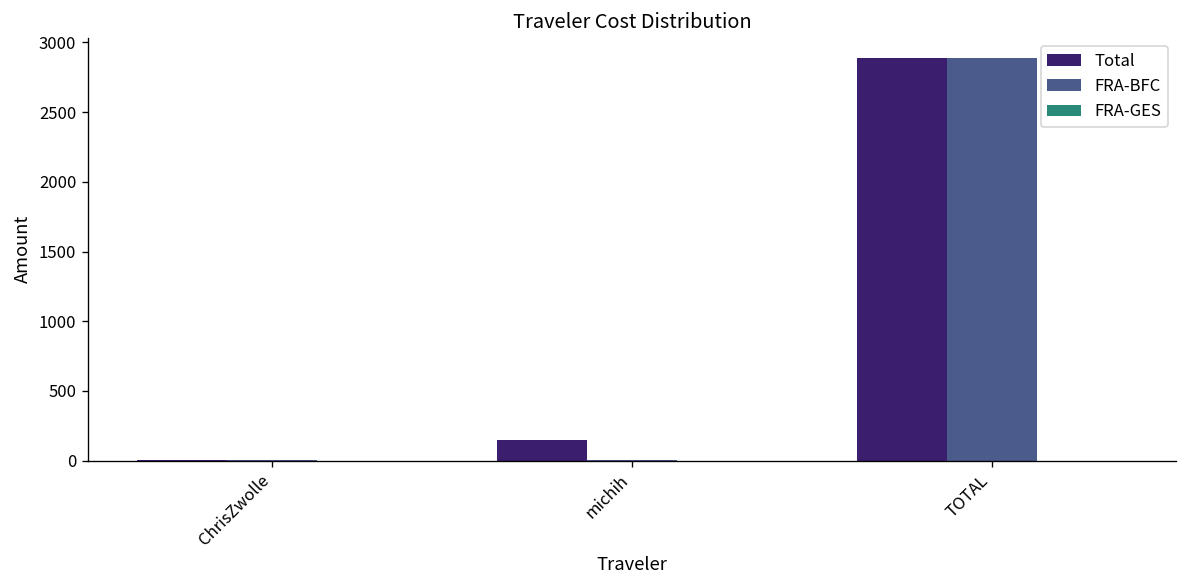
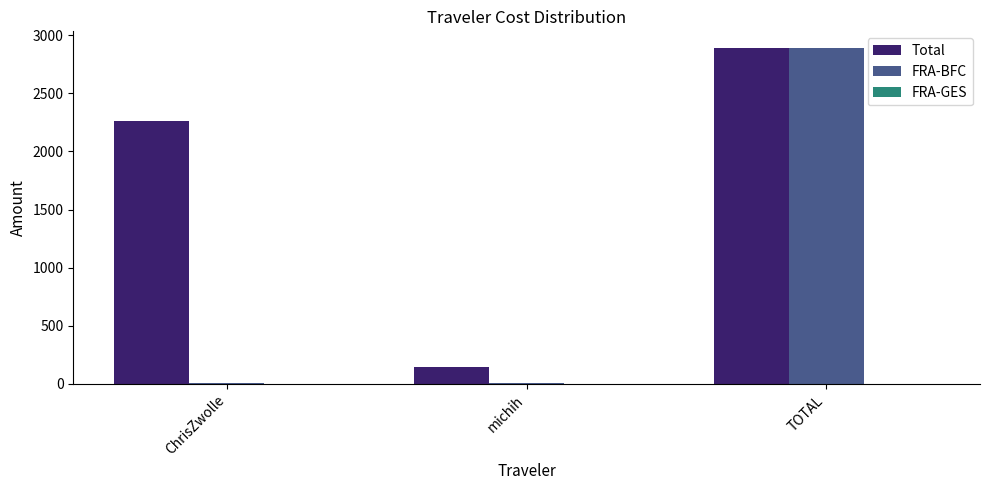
Total, ChrisZwolle: 10 -> 2260
